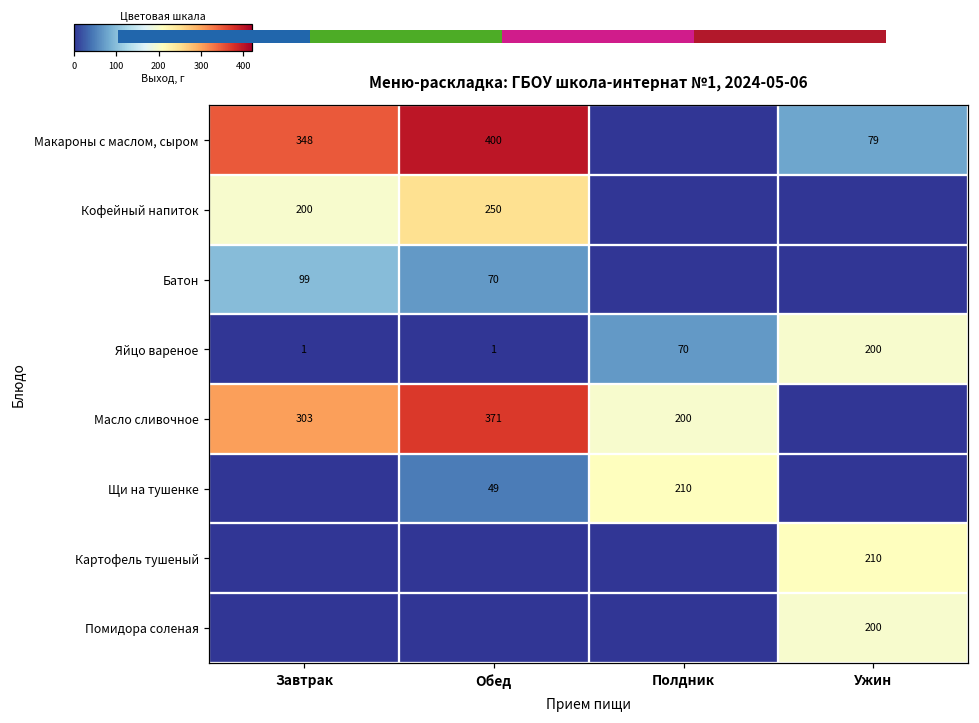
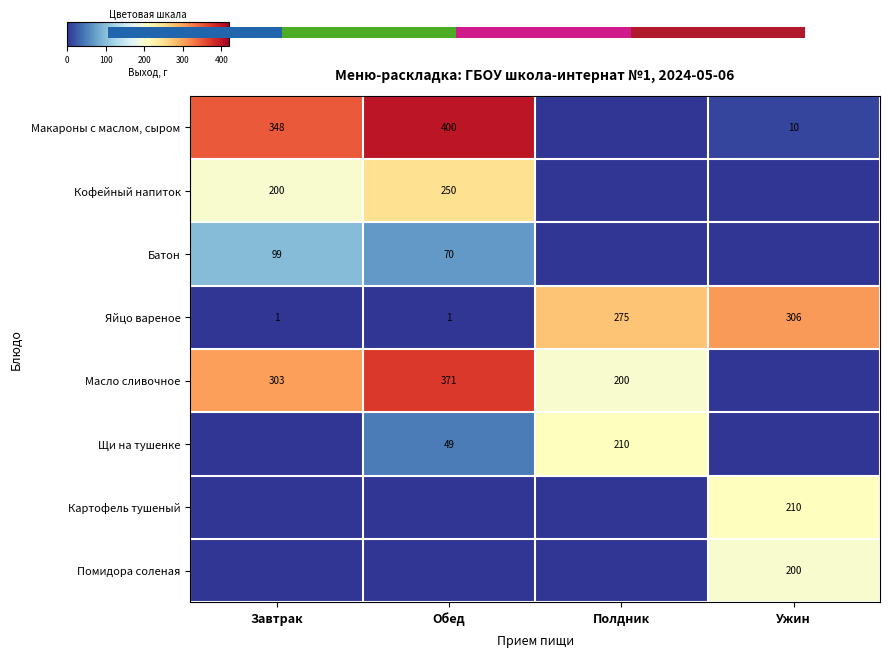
Меню-раскладка: ГБОУ школа-интернат №1, 2024-05-06, Макароны с маслом, сыром, Ужин: 79 -> 10
Меню-раскладка: ГБОУ школа-интернат №1, 2024-05-06, Яйцо вареное, Полдник: 70 -> 275
Меню-раскладка: ГБОУ школа-интернат №1, 2024-05-06, Яйцо вареное, Ужин: 200 -> 306
